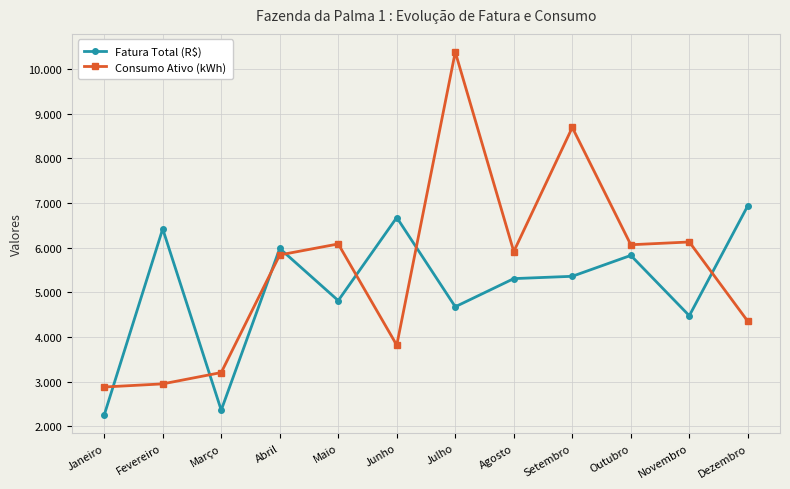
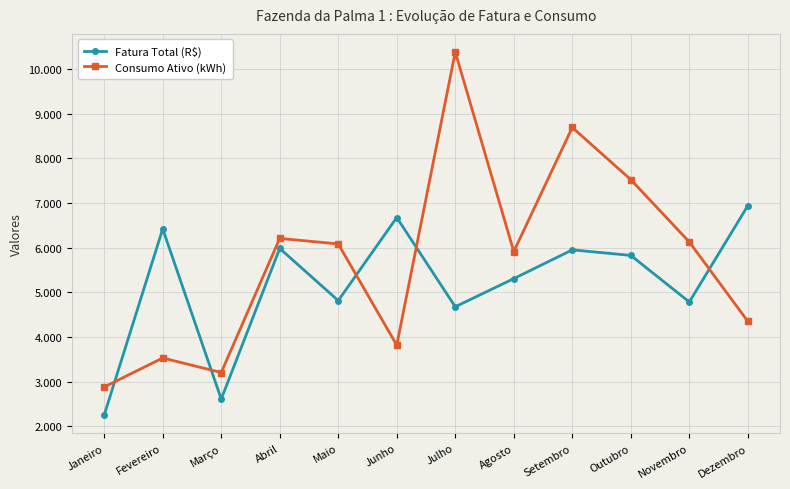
Consumo Ativo (kWh), Fevereiro: 2.9 -> 3.5
Fatura Total (R$), Março: 2.4 -> 2.6
Consumo Ativo (kWh), Abril: 5.8 -> 6.2
Fatura Total (R$), Setembro: 5.4 -> 5.9
Consumo Ativo (kWh), Outubro: 6.1 -> 7.5
Fatura Total (R$), Novembro: 4.5 -> 4.8
